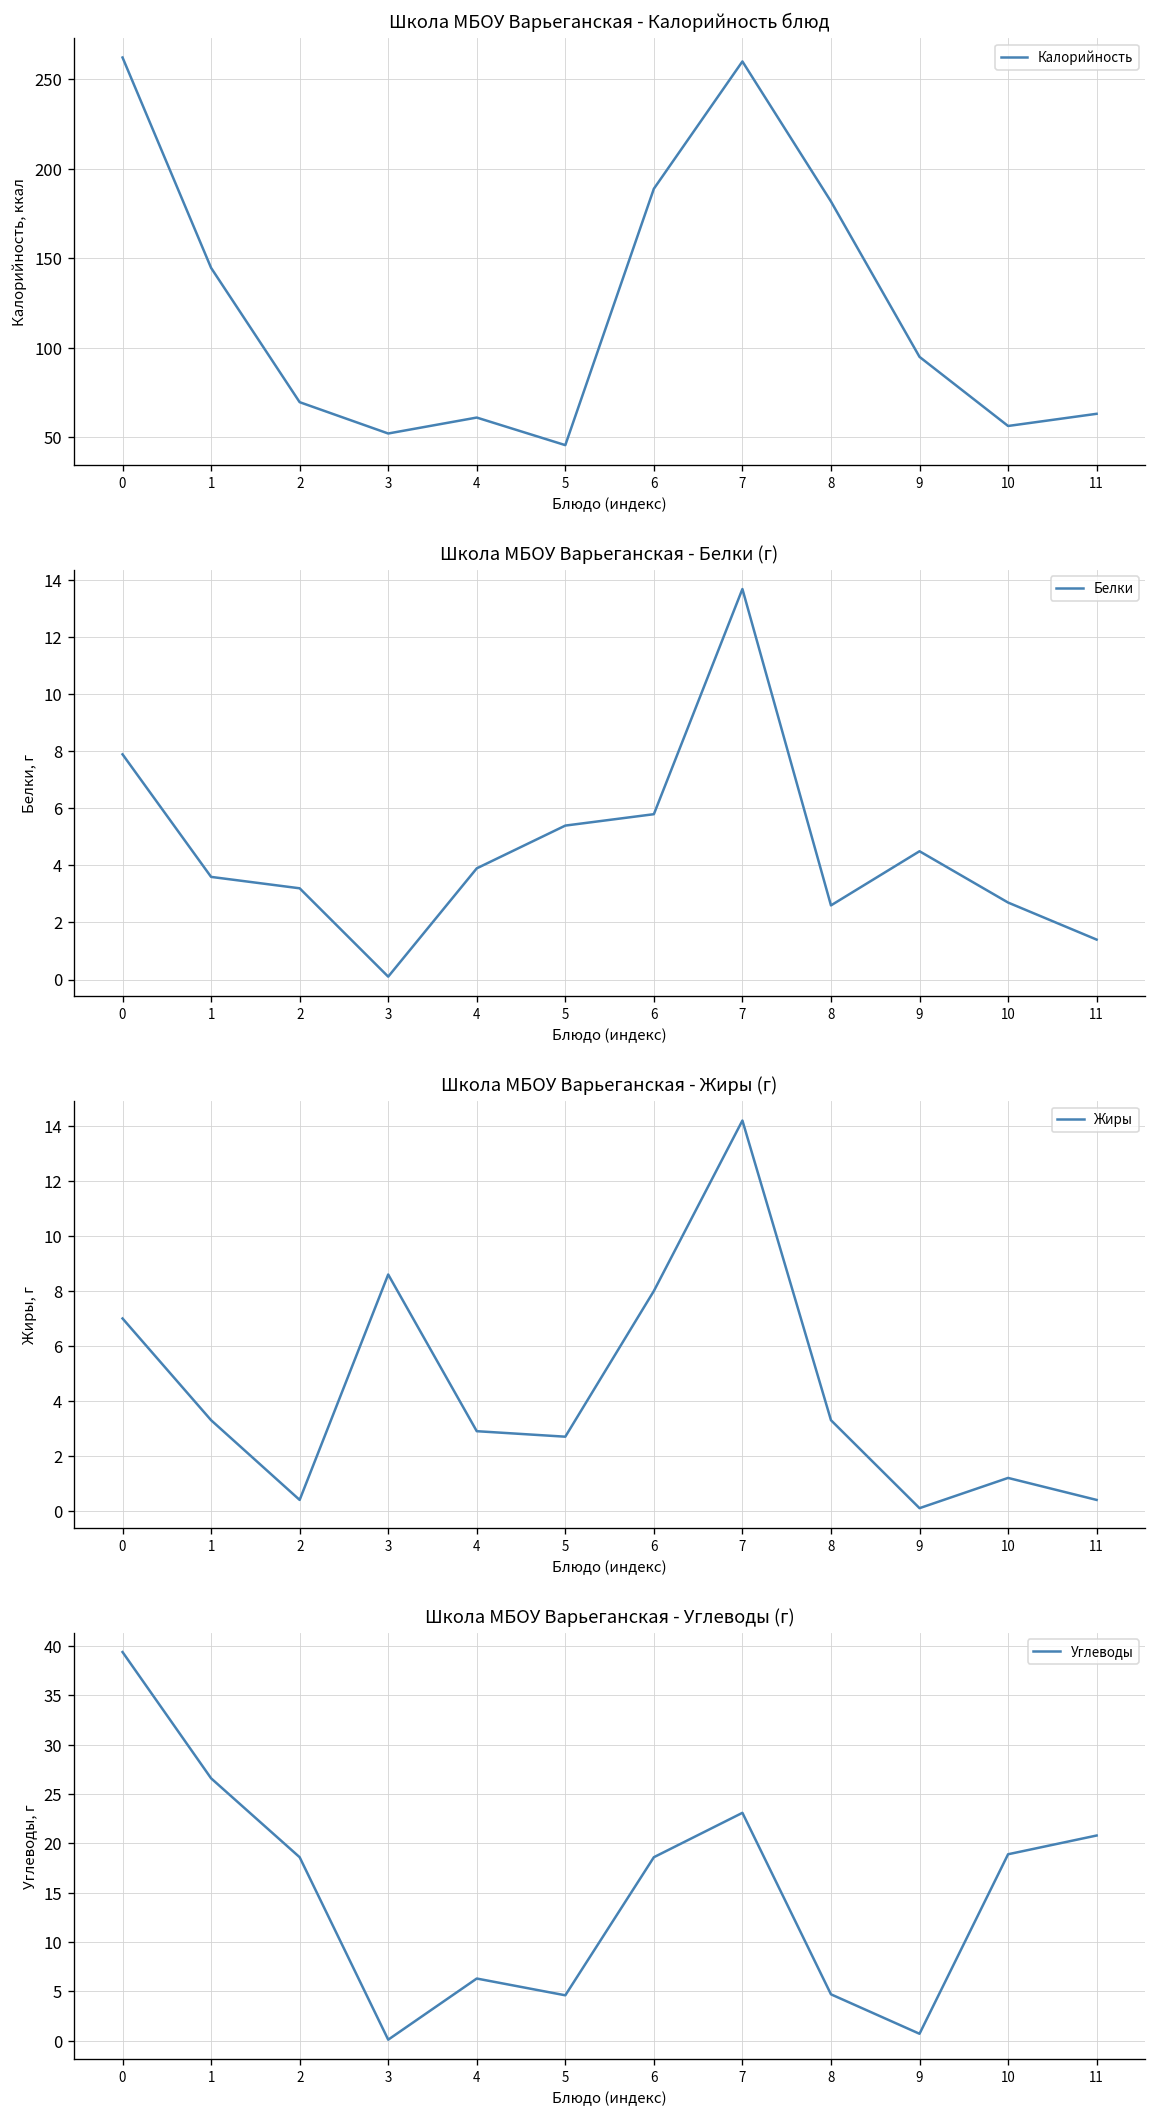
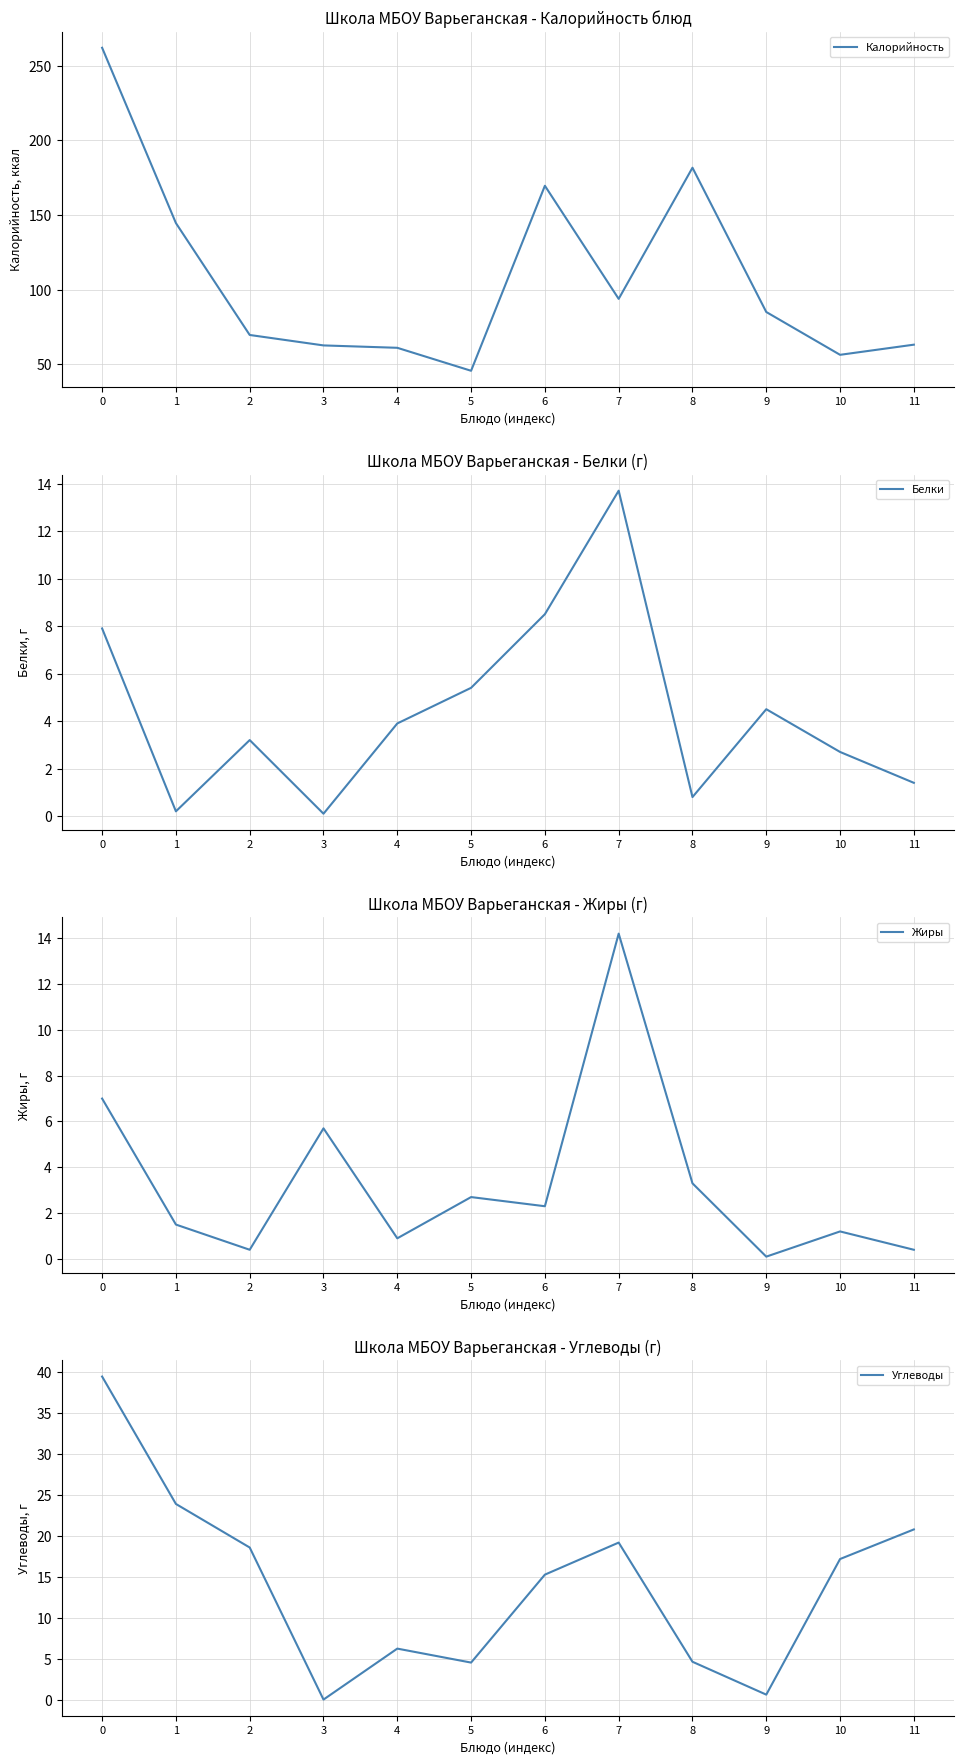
Школа МБОУ Варьеганская - Калорийность блюд, 3: 52 -> 63
Школа МБОУ Варьеганская - Калорийность блюд, 6: 189 -> 170
Школа МБОУ Варьеганская - Калорийность блюд, 7: 260 -> 94
Школа МБОУ Варьеганская - Калорийность блюд, 9: 95 -> 85
Школа МБОУ Варьеганская - Белки (г), 1: 3.6 -> 0.2
Школа МБОУ Варьеганская - Белки (г), 6: 5.8 -> 8.5
Школа МБОУ Варьеганская - Белки (г), 8: 2.6 -> 0.8
Школа МБОУ Варьеганская - Жиры (г), 1: 3.3 -> 1.5
Школа МБОУ Варьеганская - Жиры (г), 3: 8.6 -> 5.7
Школа МБОУ Варьеганская - Жиры (г), 4: 2.9 -> 0.9
Школа МБОУ Варьеганская - Жиры (г), 6: 8.0 -> 2.3
Школа МБОУ Варьеганская - Углеводы (г), 1: 27 -> 24
Школа МБОУ Варьеганская - Углеводы (г), 6: 19 -> 15
Школа МБОУ Варьеганская - Углеводы (г), 7: 23 -> 19
Школа МБОУ Варьеганская - Углеводы (г), 10: 19 -> 17
